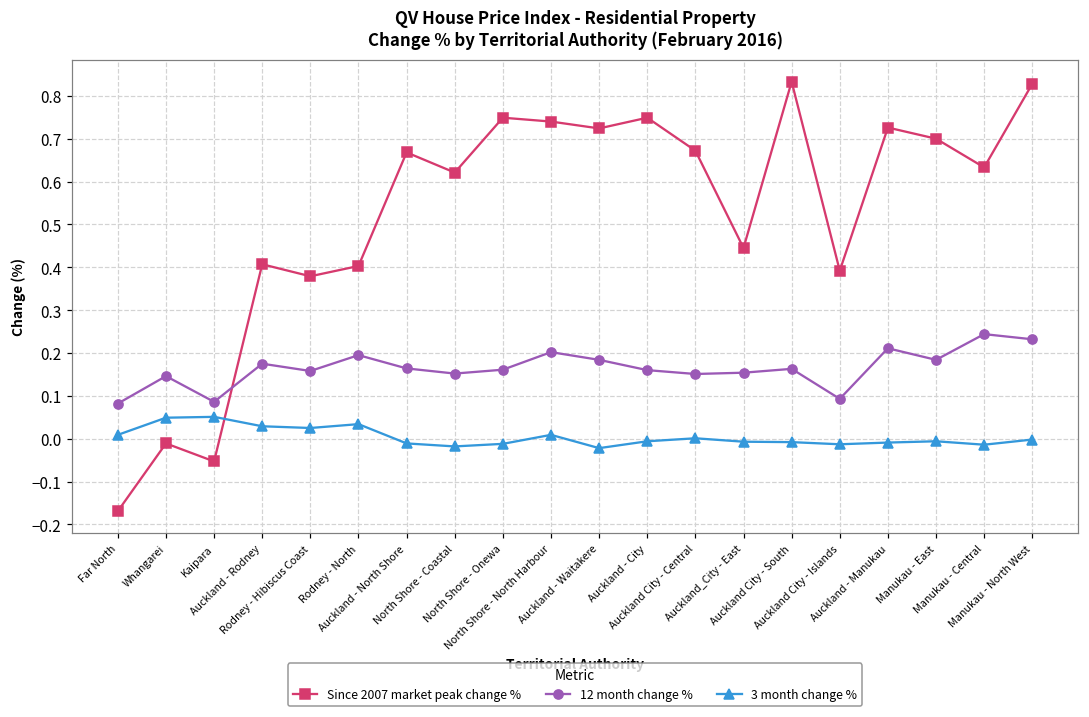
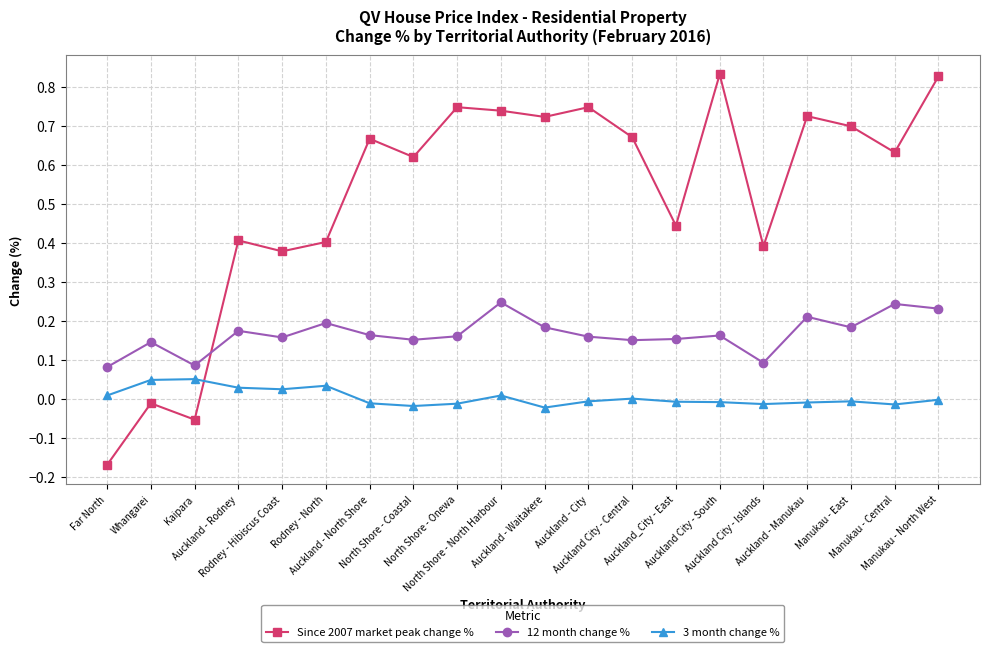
12 month change %, North Shore - North Harbour: 0.20 -> 0.25
